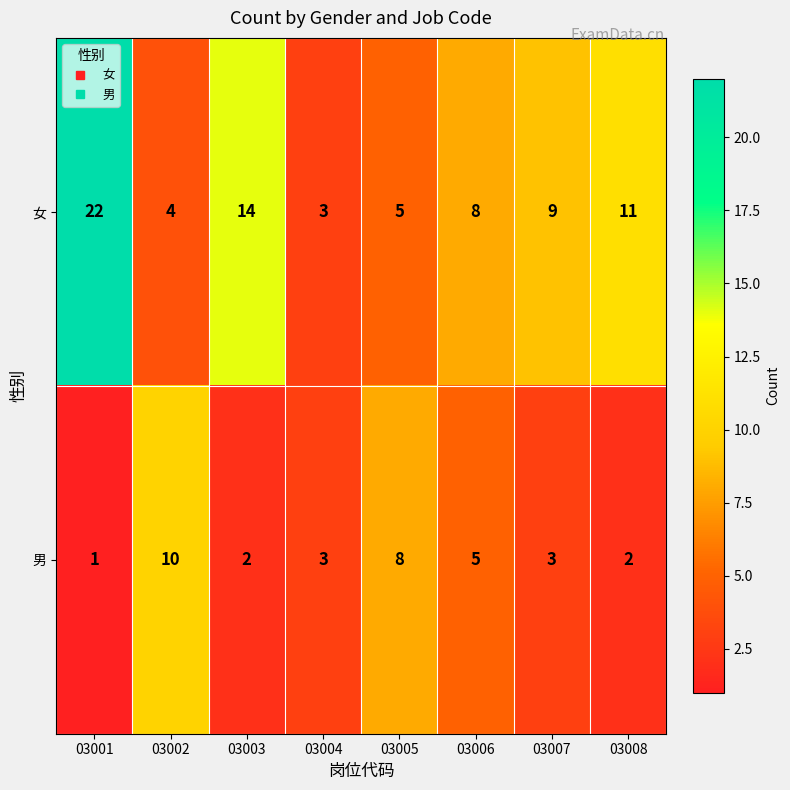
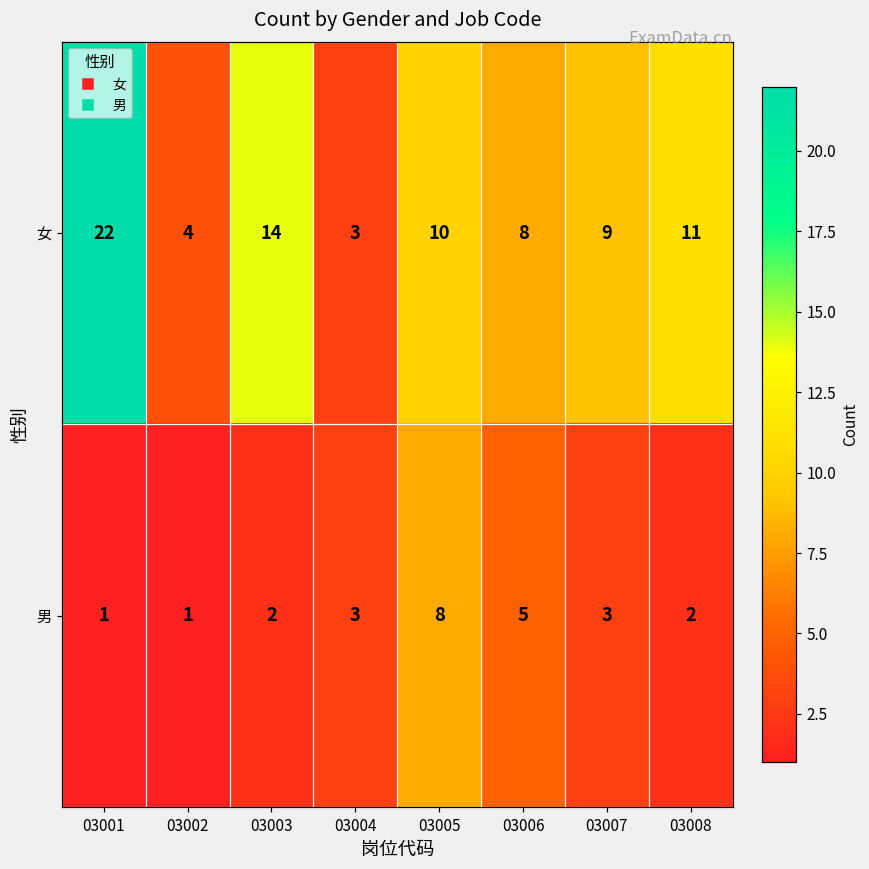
女, 03005: 5 -> 10
男, 03002: 10 -> 1
